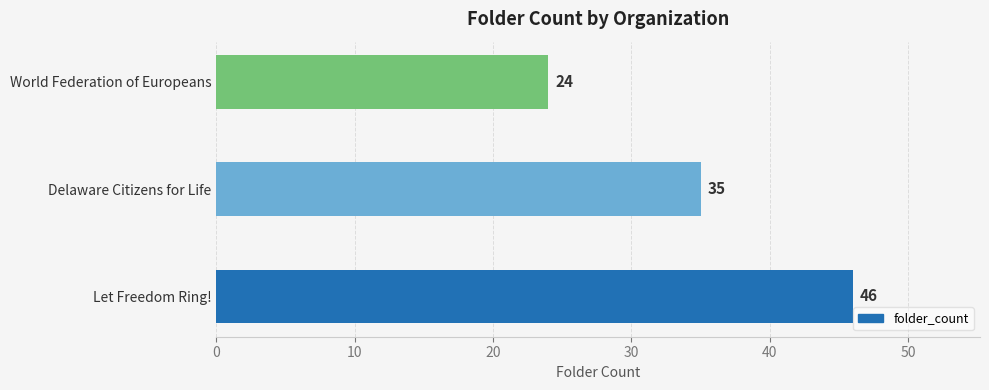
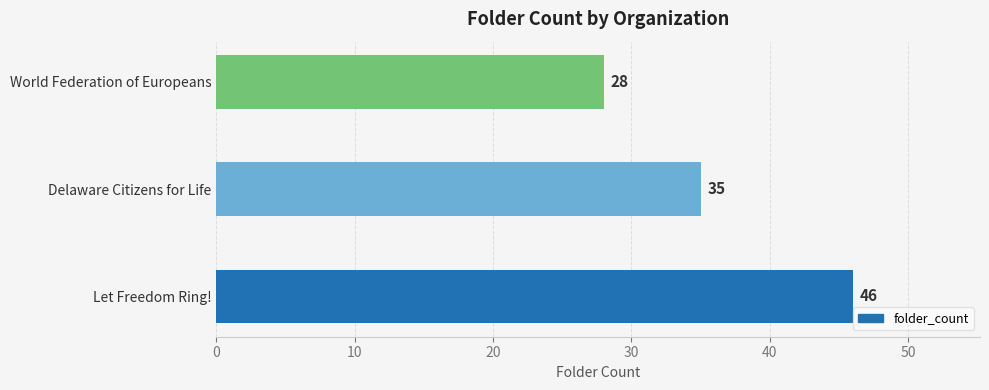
World Federation of Europeans: 24 -> 28
